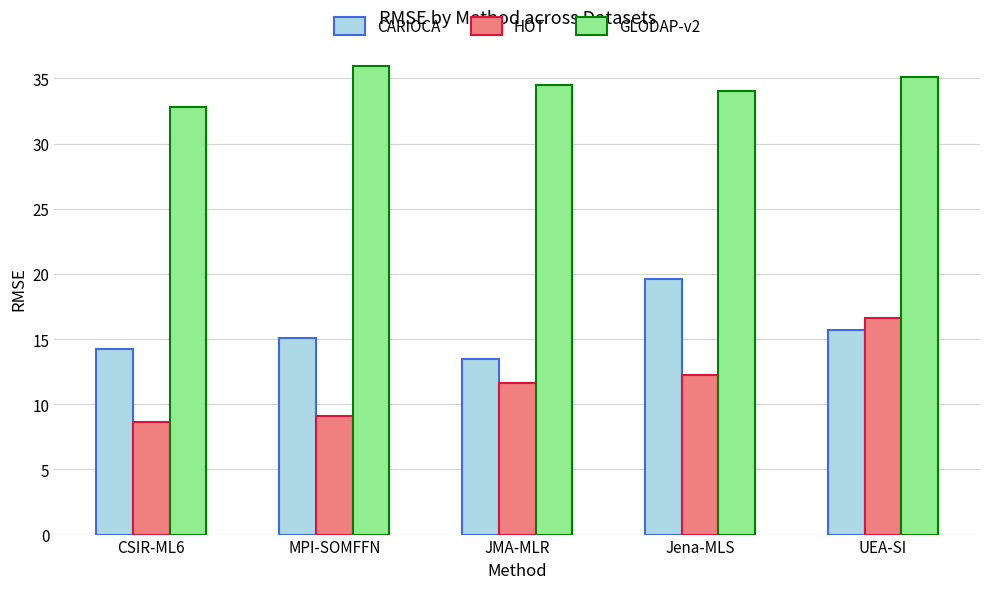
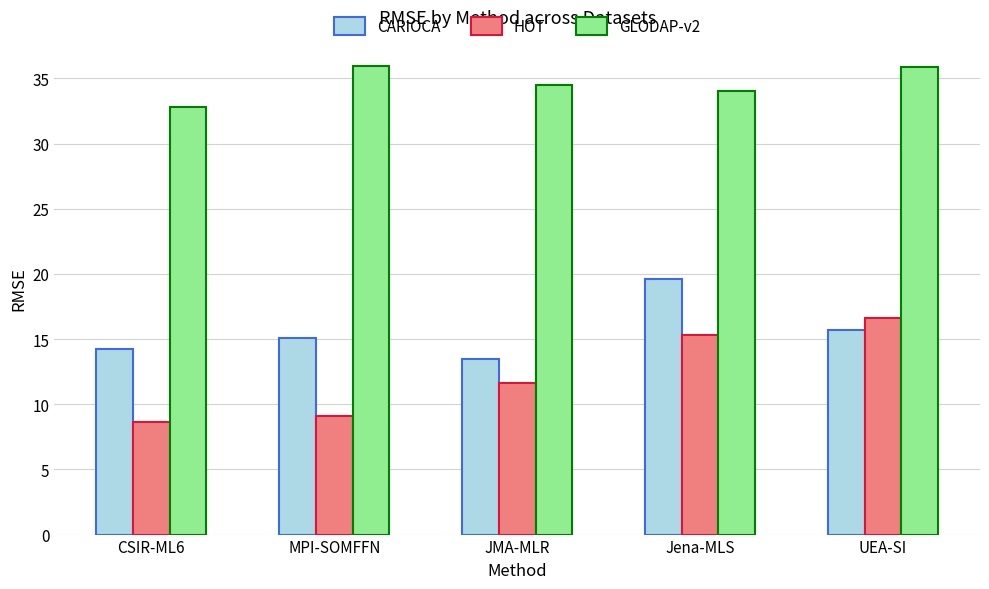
HOT, Jena-MLS: 12.3 -> 15.3
GLODAP-v2, UEA-SI: 35.1 -> 35.8
